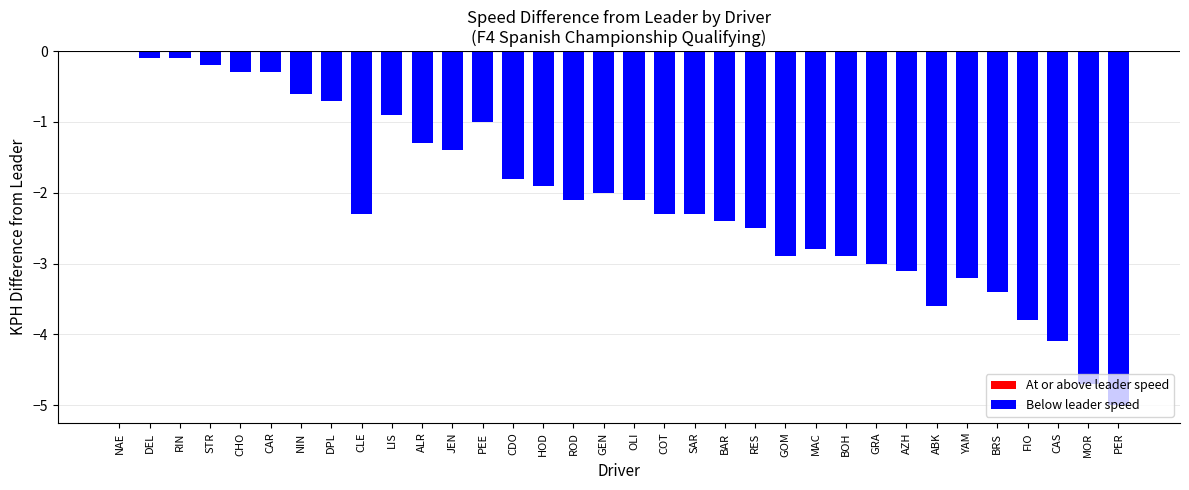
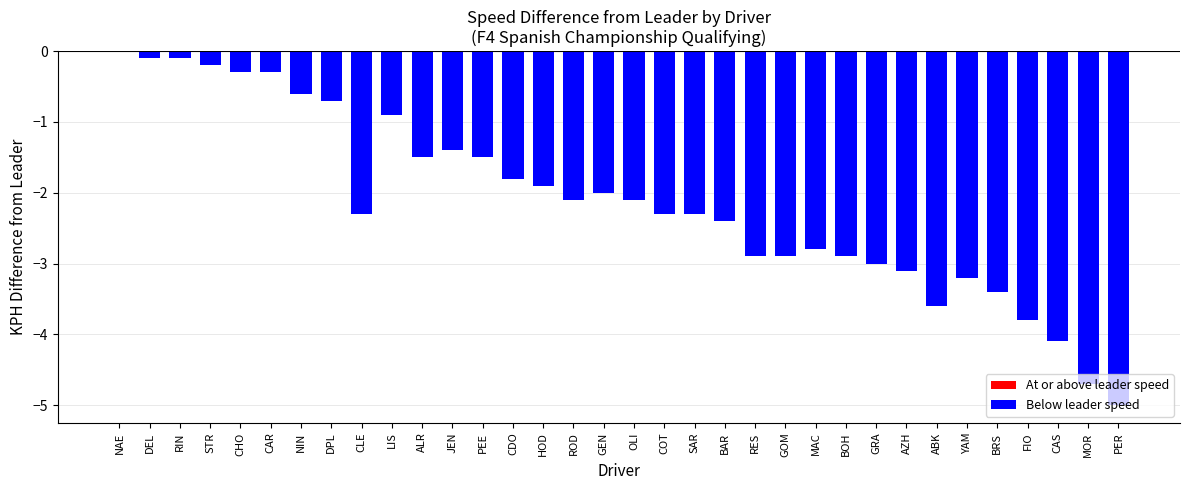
ALR: -1.3 -> -1.5
PEE: -1.0 -> -1.5
RES: -2.5 -> -2.9
